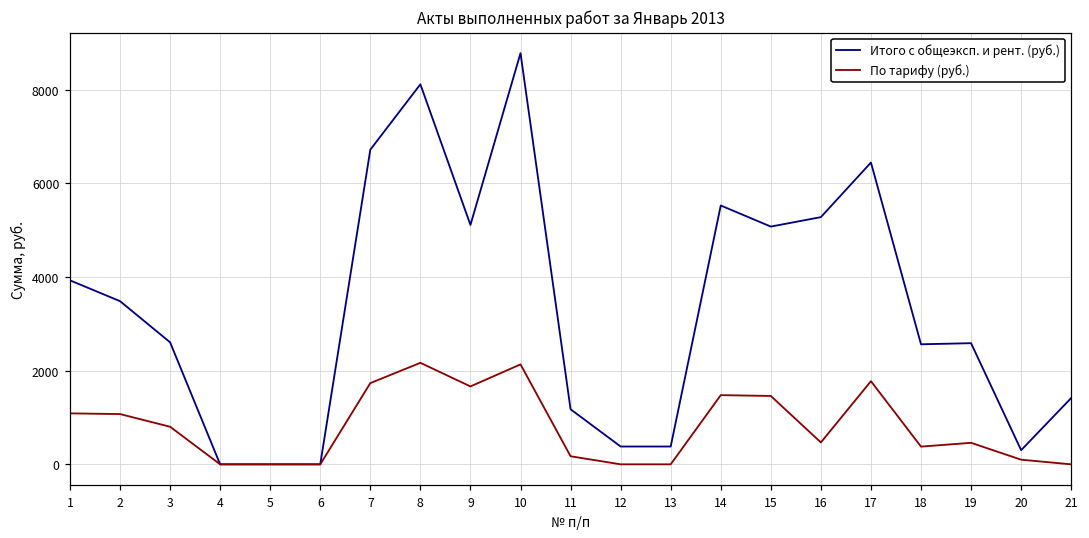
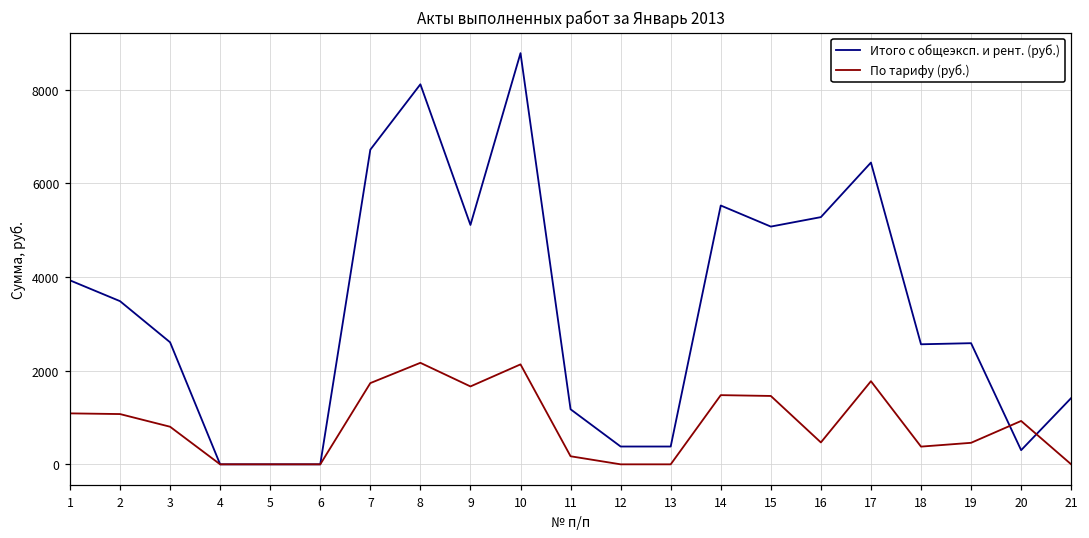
По тарифу (руб.), 20: 100 -> 900
